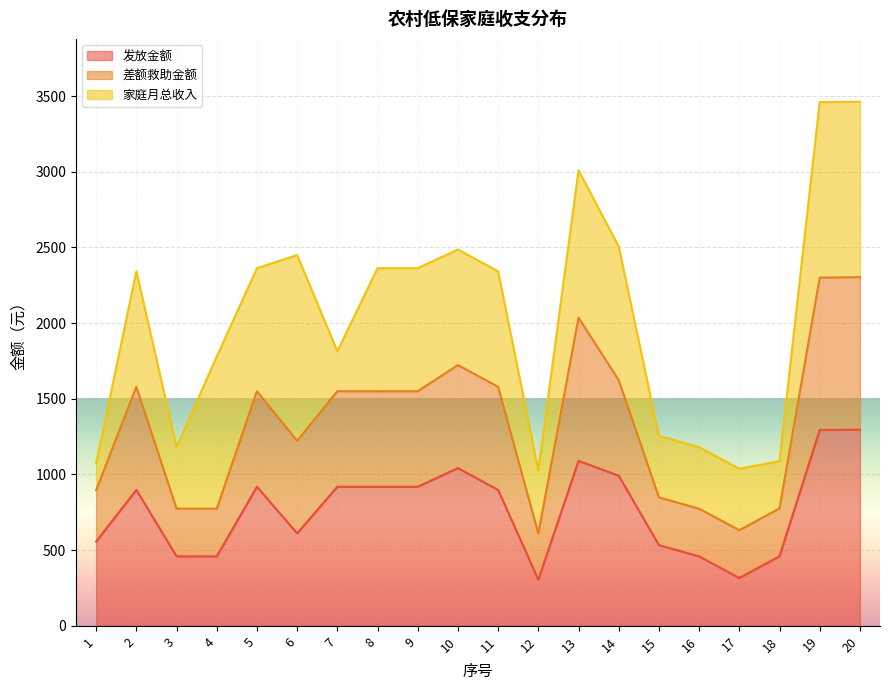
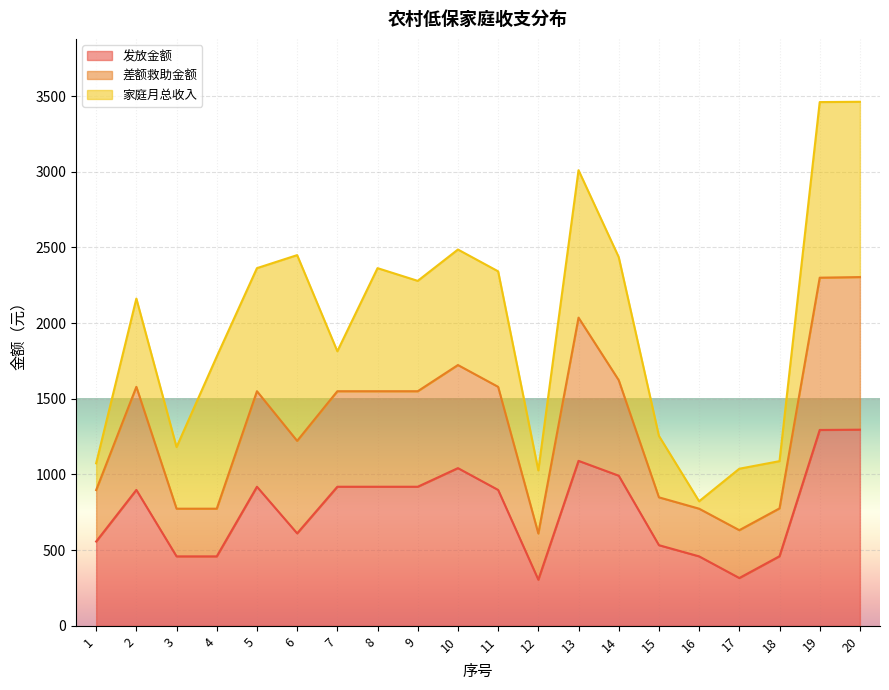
家庭月总收入, 2: 760 -> 580
家庭月总收入, 9: 810 -> 730
家庭月总收入, 14: 880 -> 810
家庭月总收入, 16: 410 -> 50
